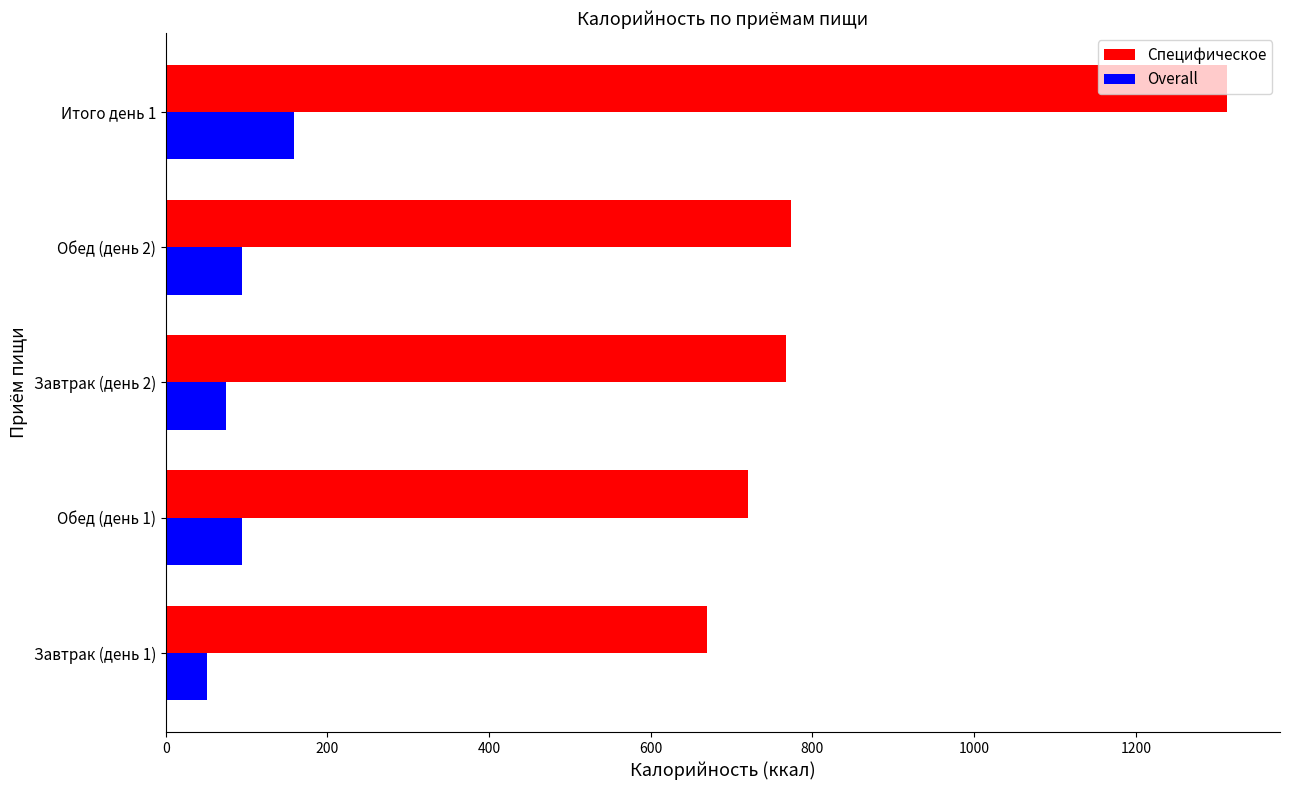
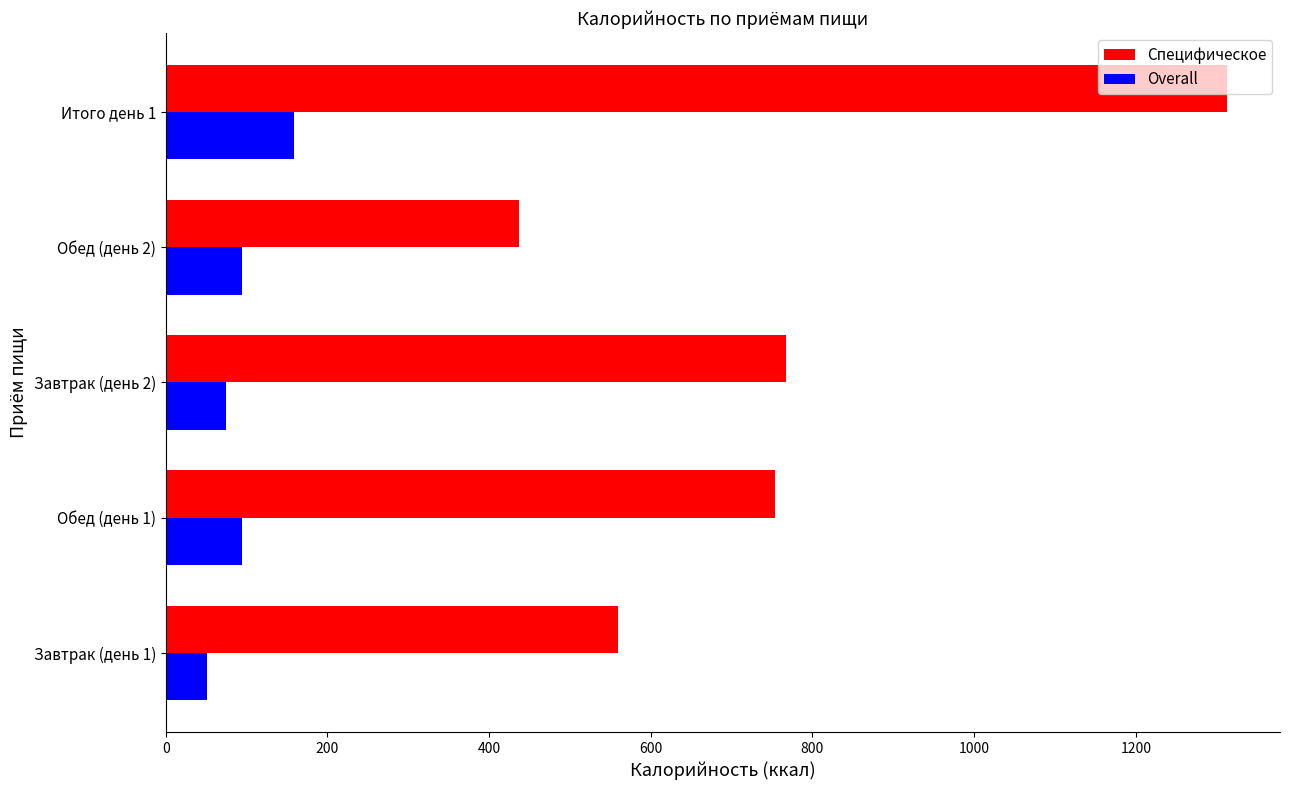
Специфическое, Обед (день 2): 770 -> 440
Специфическое, Обед (день 1): 720 -> 750
Специфическое, Завтрак (день 1): 670 -> 560
